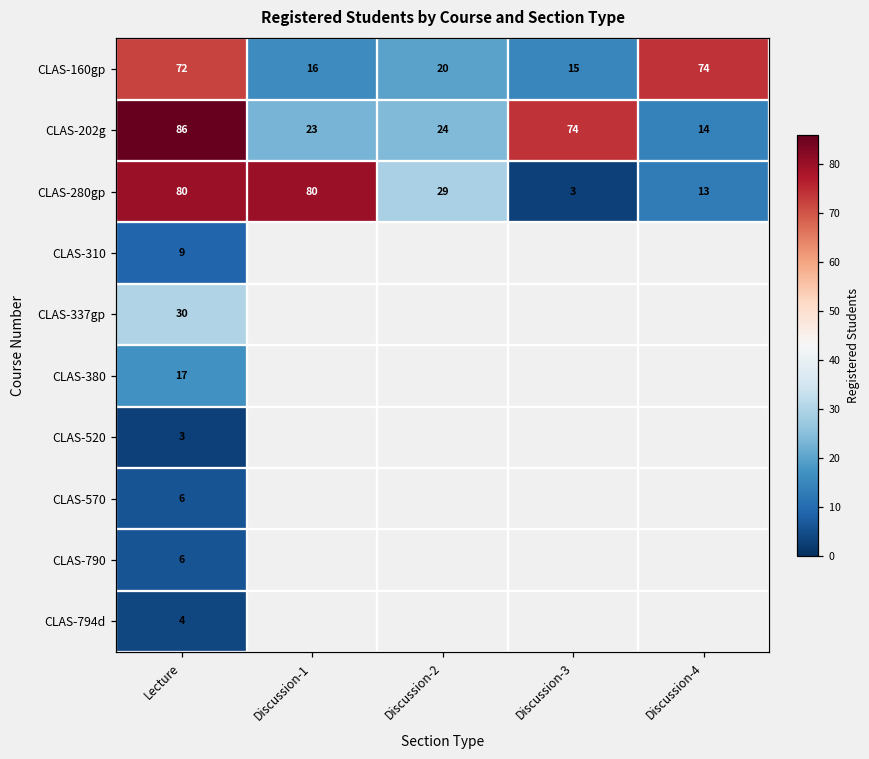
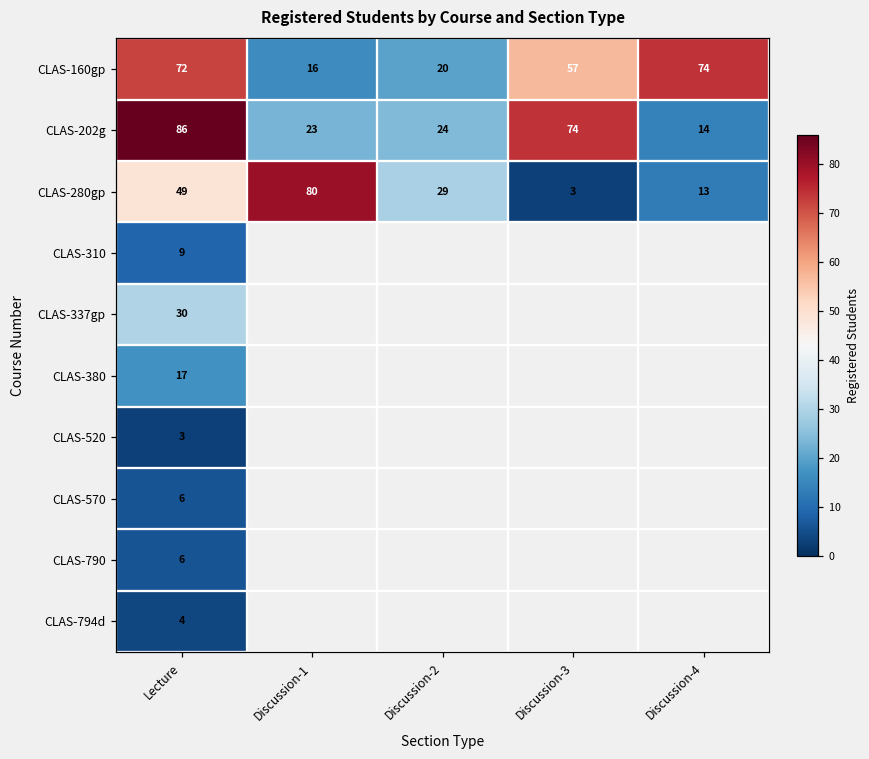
CLAS-160gp, Discussion-3: 15 -> 57
CLAS-280gp, Lecture: 80 -> 49
